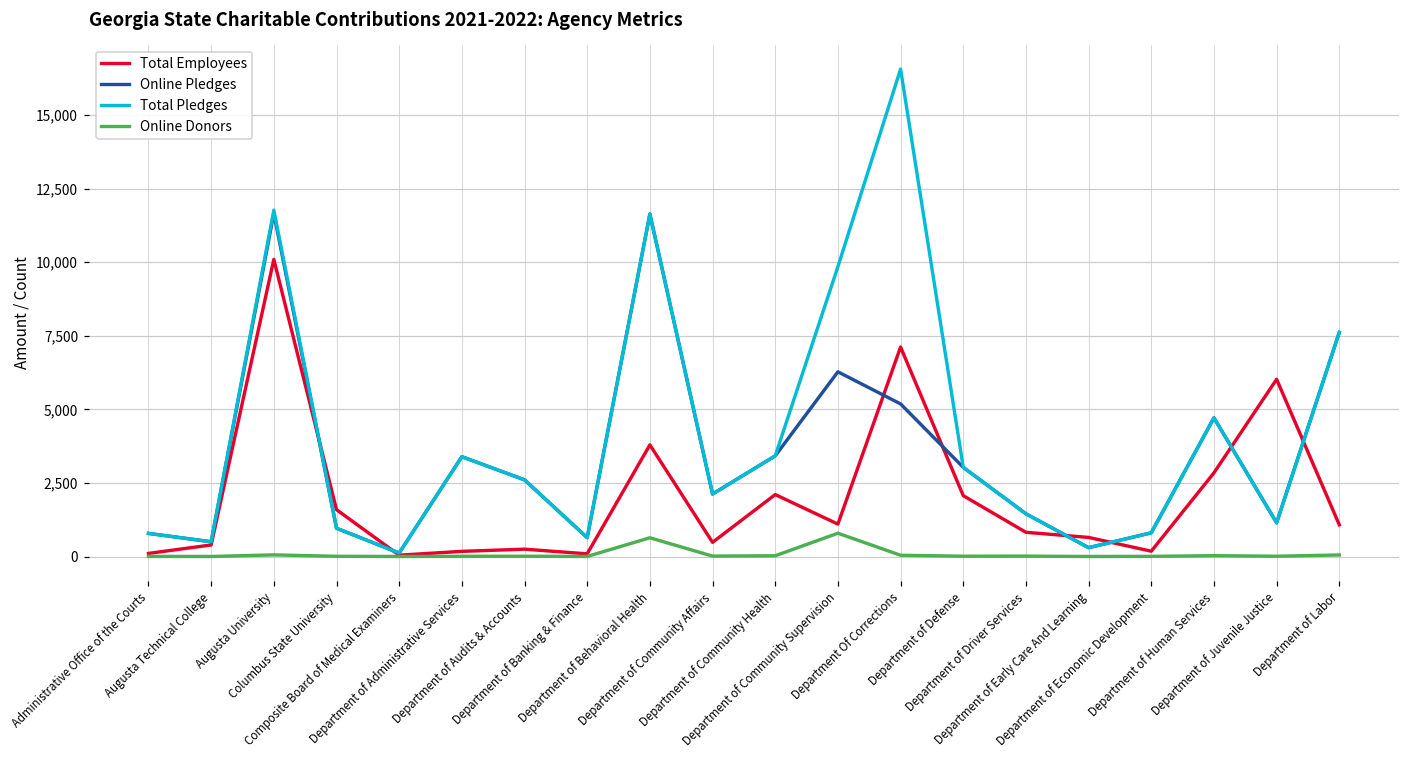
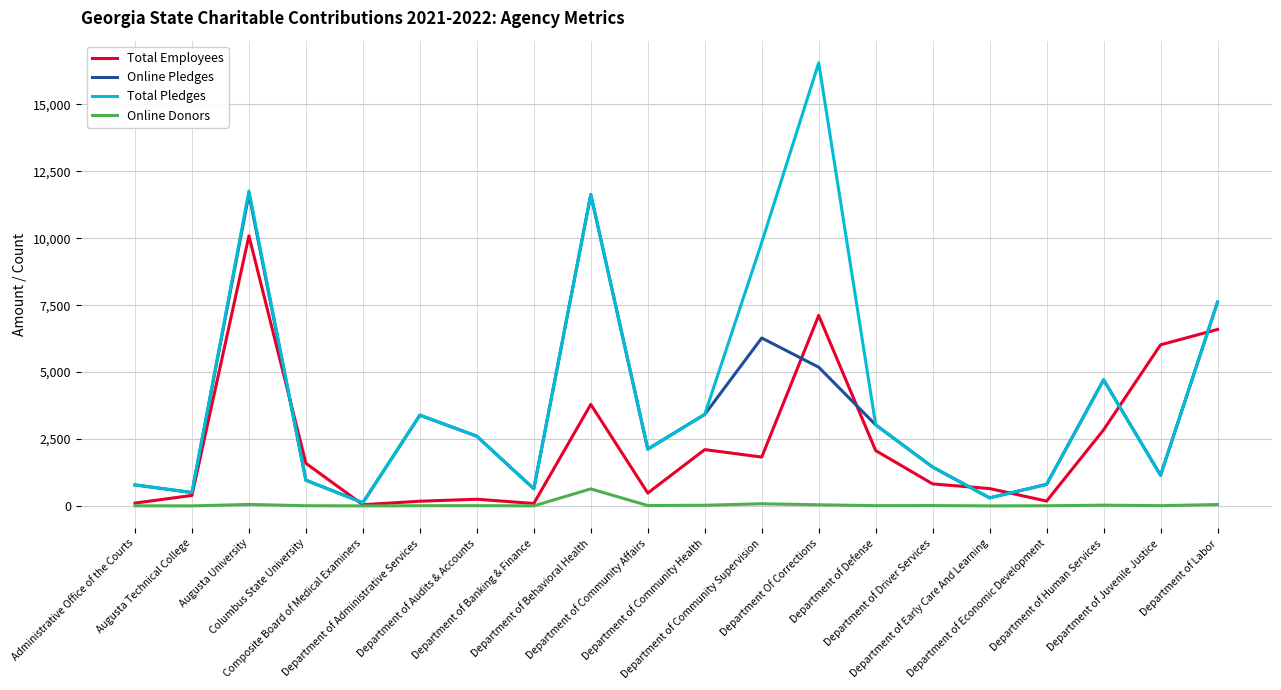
Total Employees, Department of Community Supervision: 1,100 -> 1,800
Online Donors, Department of Community Supervision: 800 -> 100
Total Employees, Department of Labor: 1,100 -> 6,600
